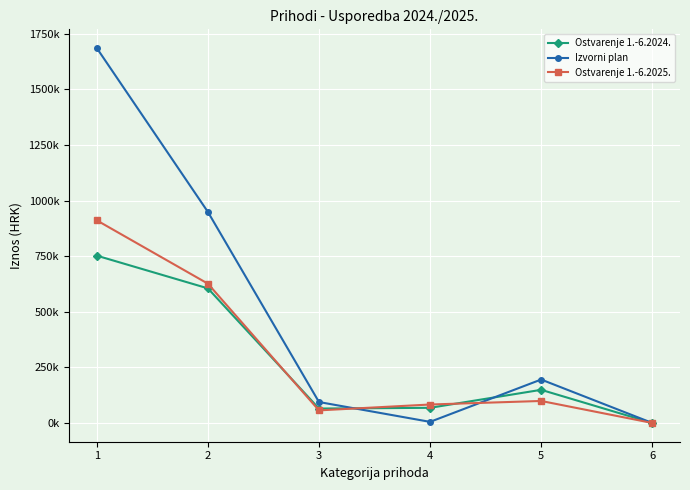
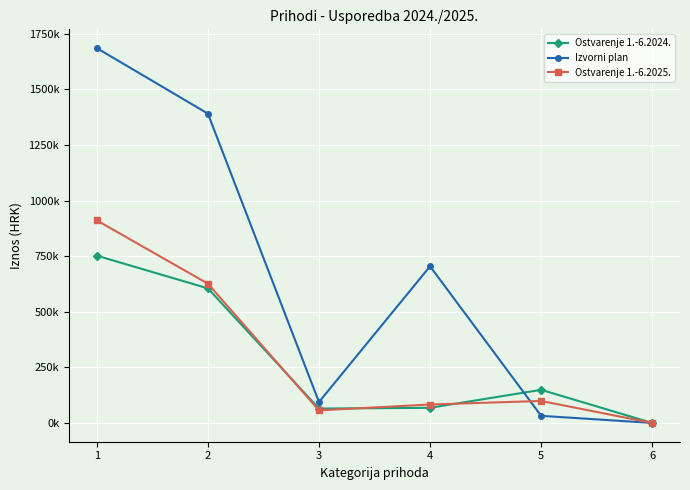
Izvorni plan, 2: 950000 -> 1390000
Izvorni plan, 4: 10000 -> 700000
Izvorni plan, 5: 200000 -> 30000
